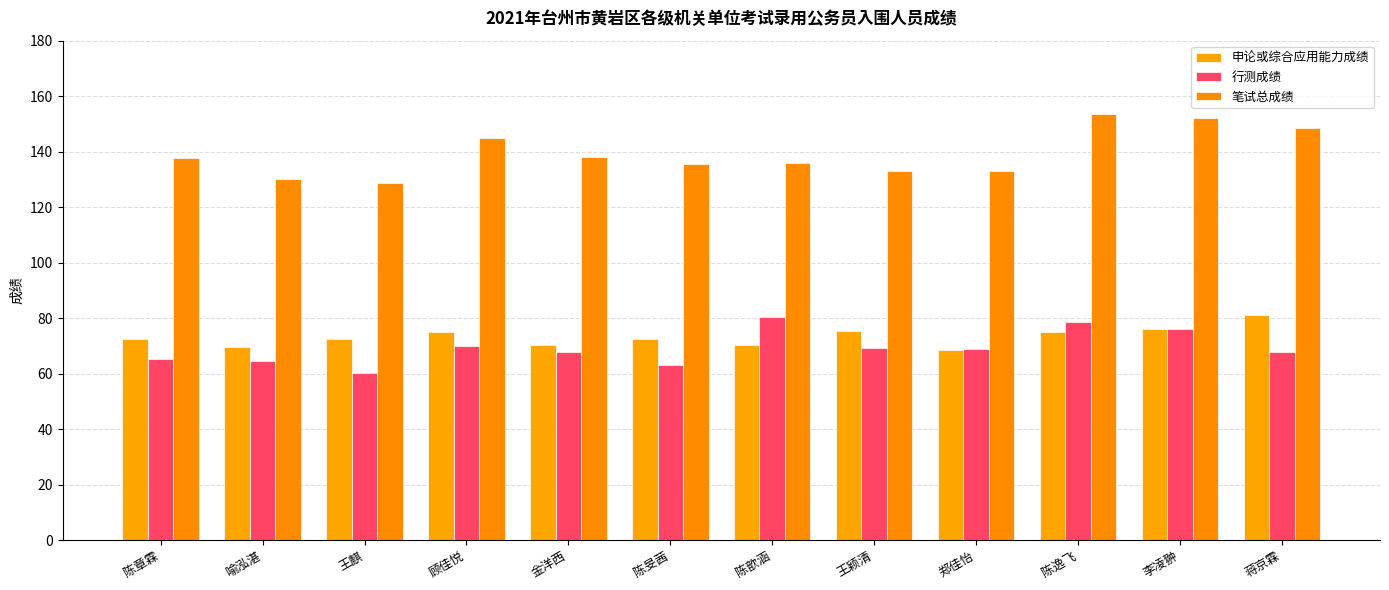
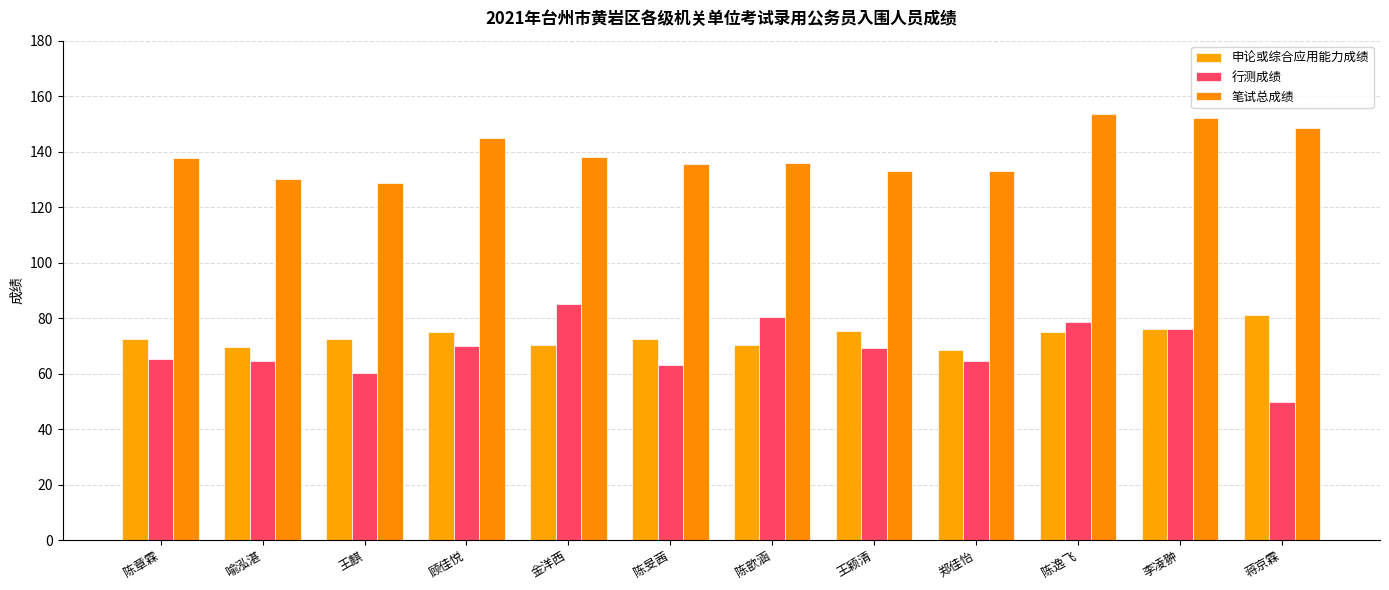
行测成绩, 金洋西: 68 -> 85
行测成绩, 郑佳怡: 69 -> 65
行测成绩, 蒋京霖: 68 -> 50
